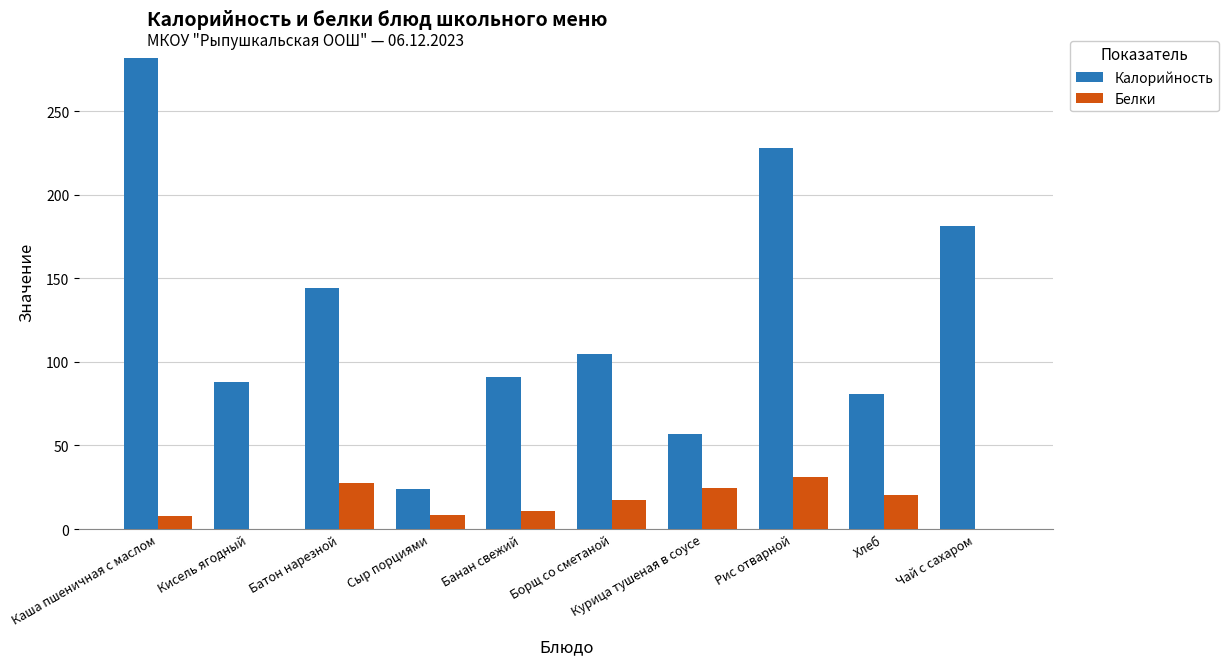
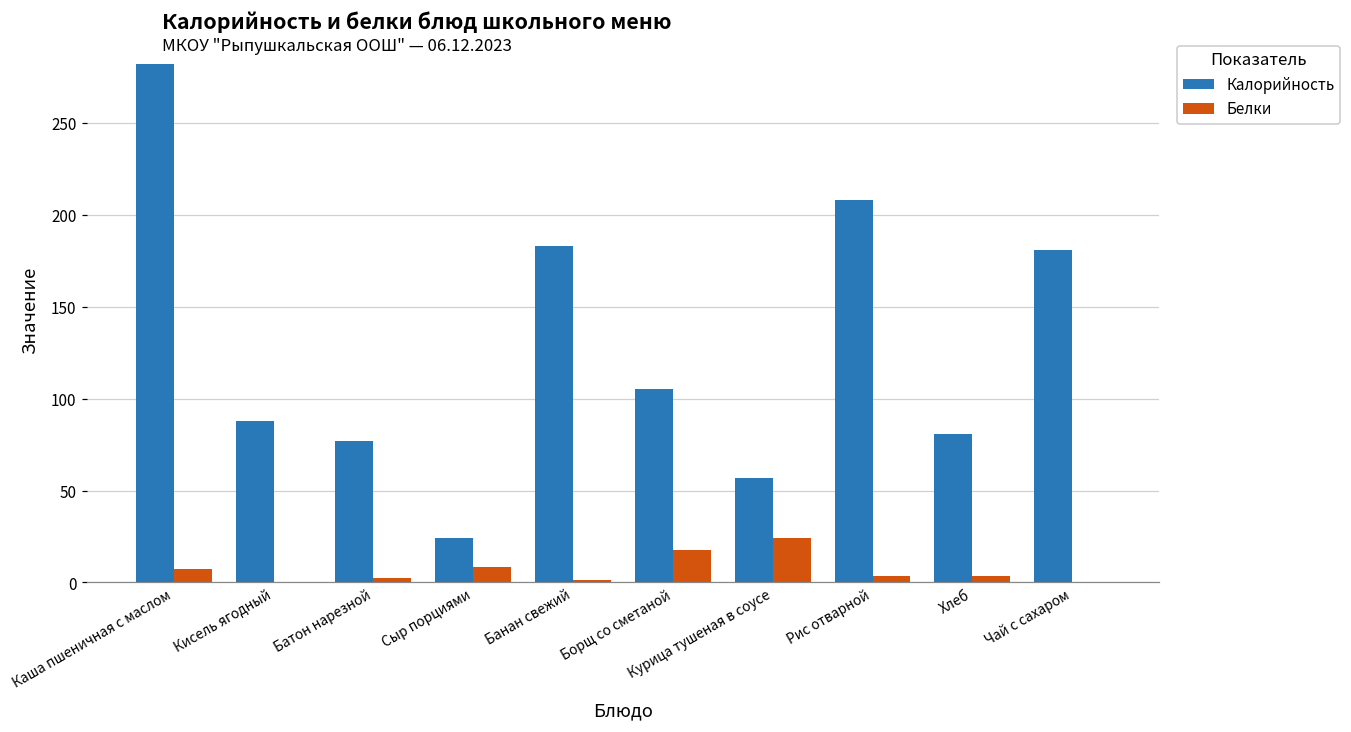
Калорийность, Батон нарезной: 144 -> 77
Белки, Батон нарезной: 27 -> 2
Калорийность, Банан свежий: 91 -> 183
Белки, Банан свежий: 11 -> 2
Калорийность, Рис отварной: 228 -> 208
Белки, Рис отварной: 31 -> 4
Белки, Хлеб: 21 -> 3
